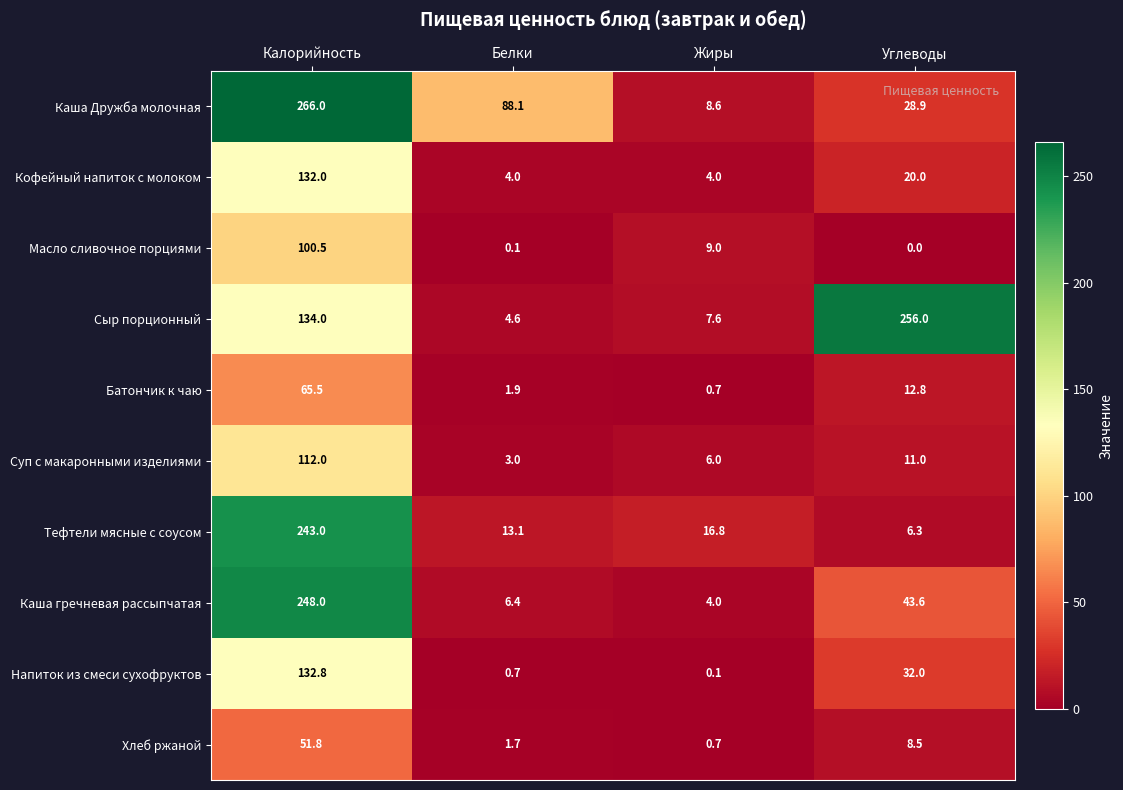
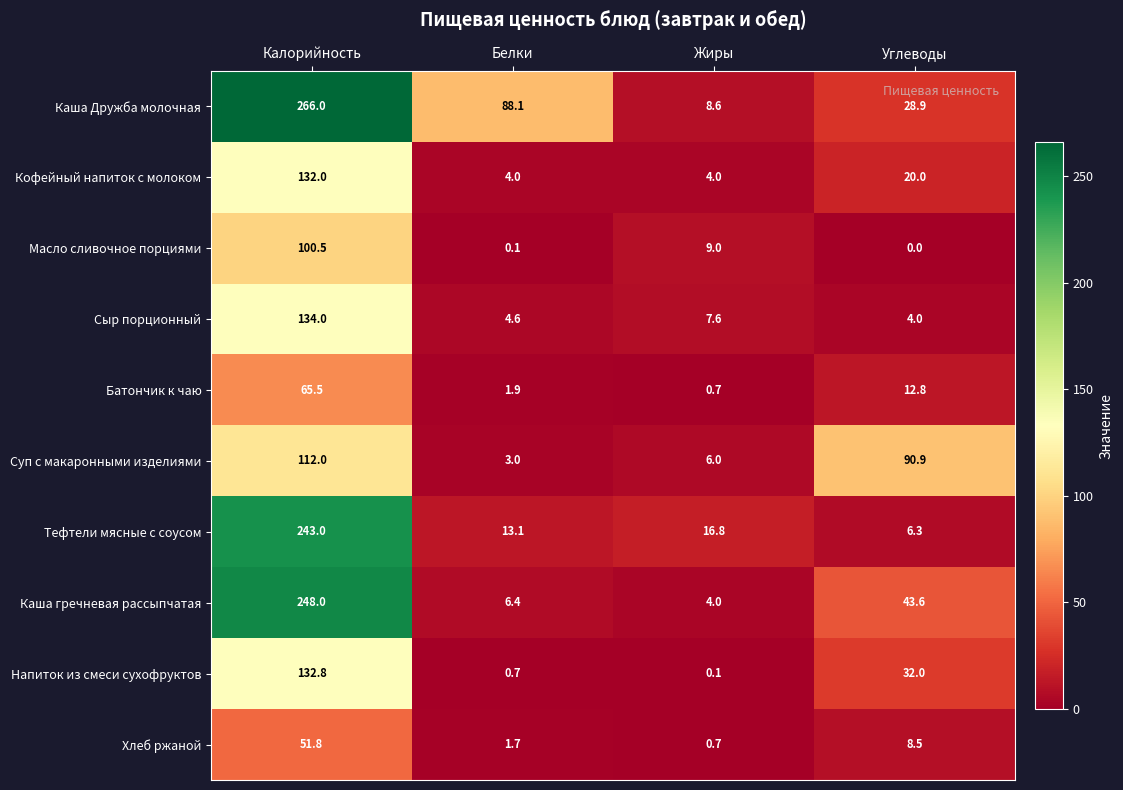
Сыр порционный, Углеводы: 256.0 -> 4.0
Суп с макаронными изделиями, Углеводы: 11.0 -> 90.9
